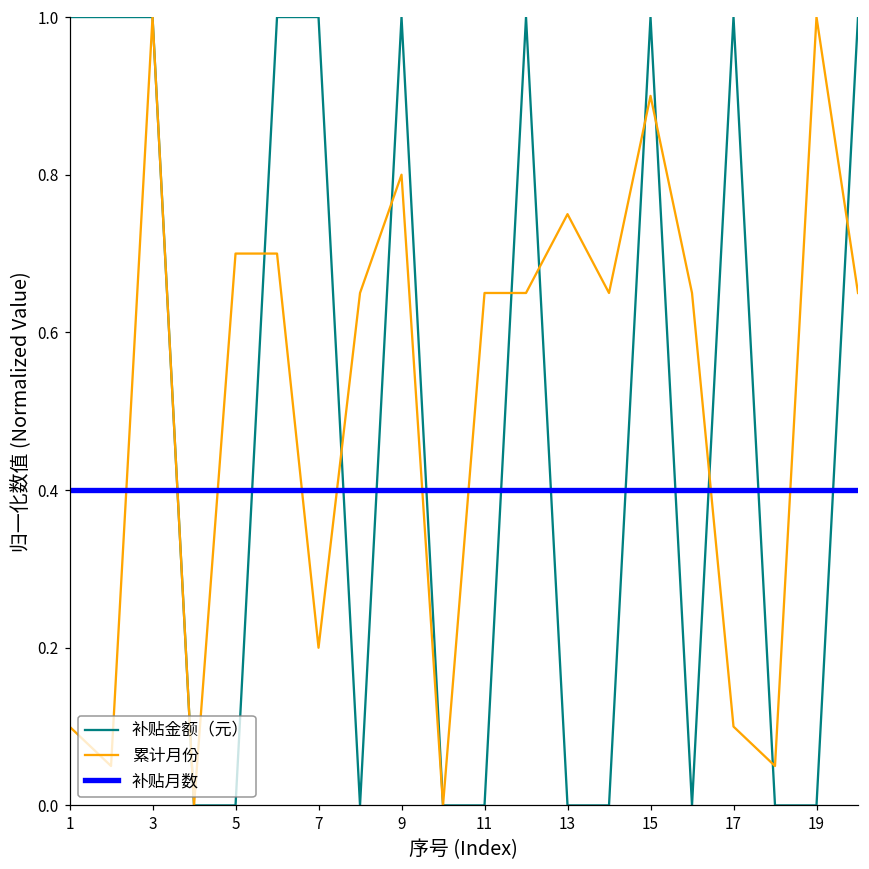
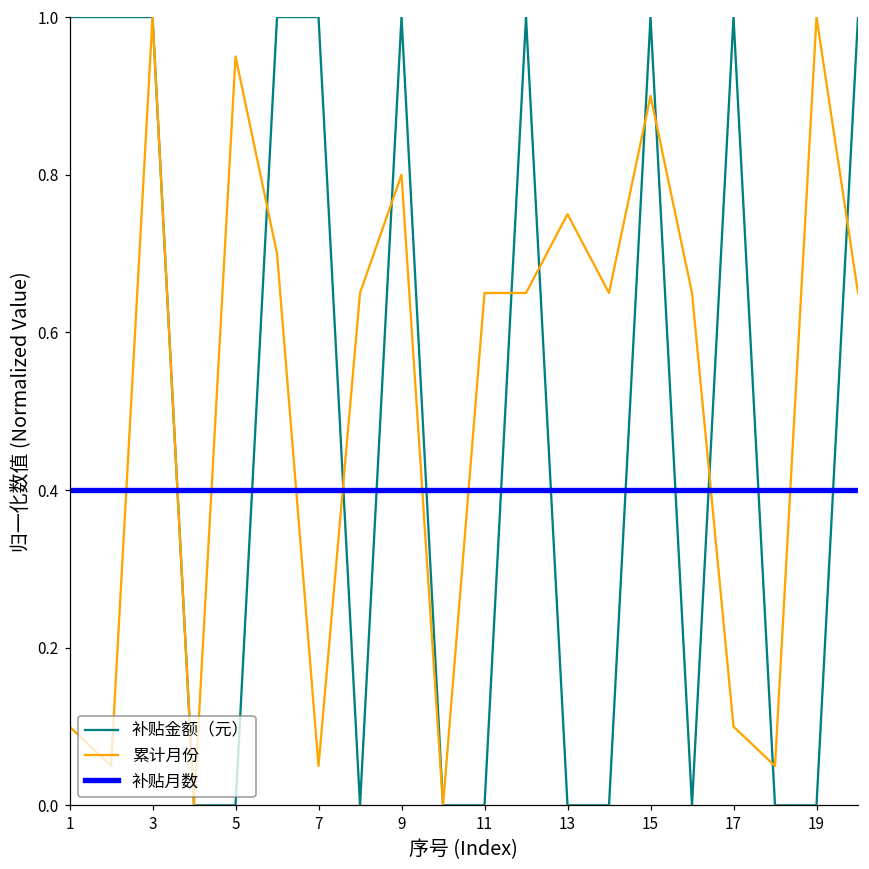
累计月份, 5: 0.70 -> 0.95
累计月份, 7: 0.20 -> 0.05
